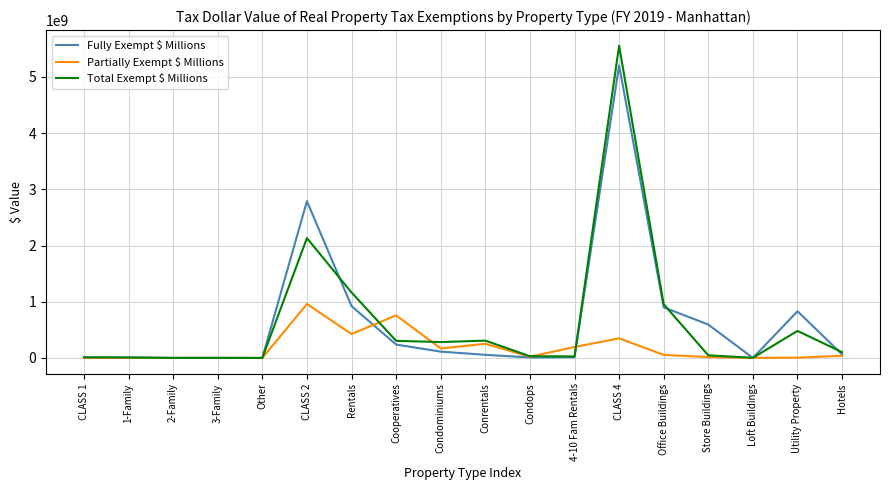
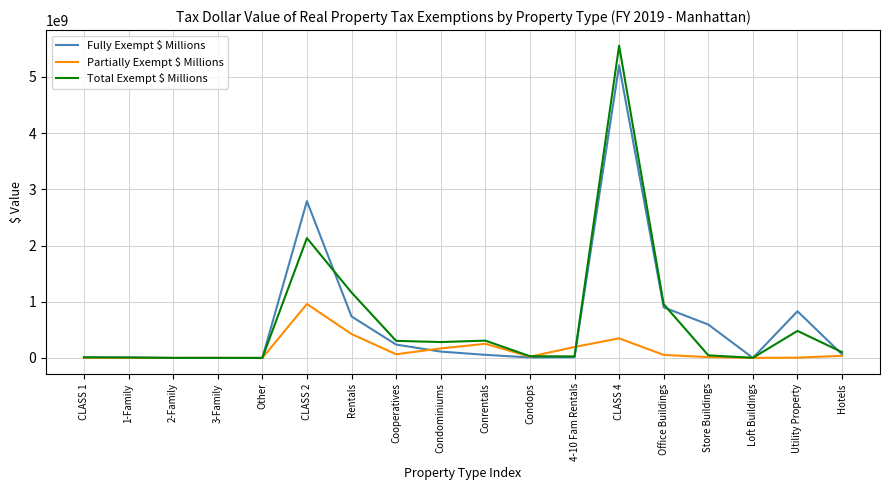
Fully Exempt $ Millions, Rentals: 900000000 -> 700000000
Partially Exempt $ Millions, Cooperatives: 800000000 -> 100000000
